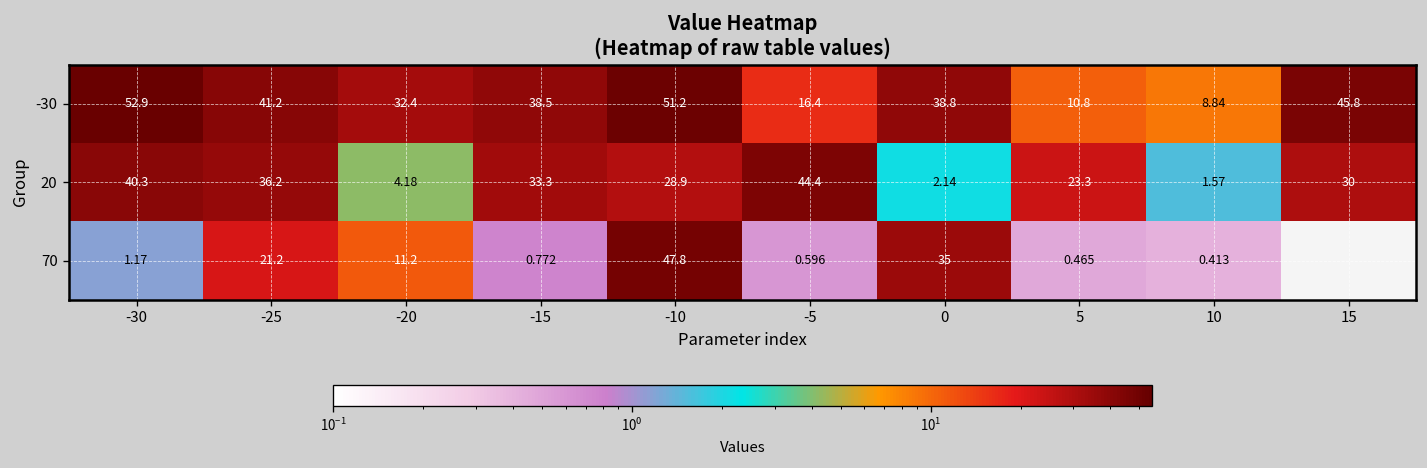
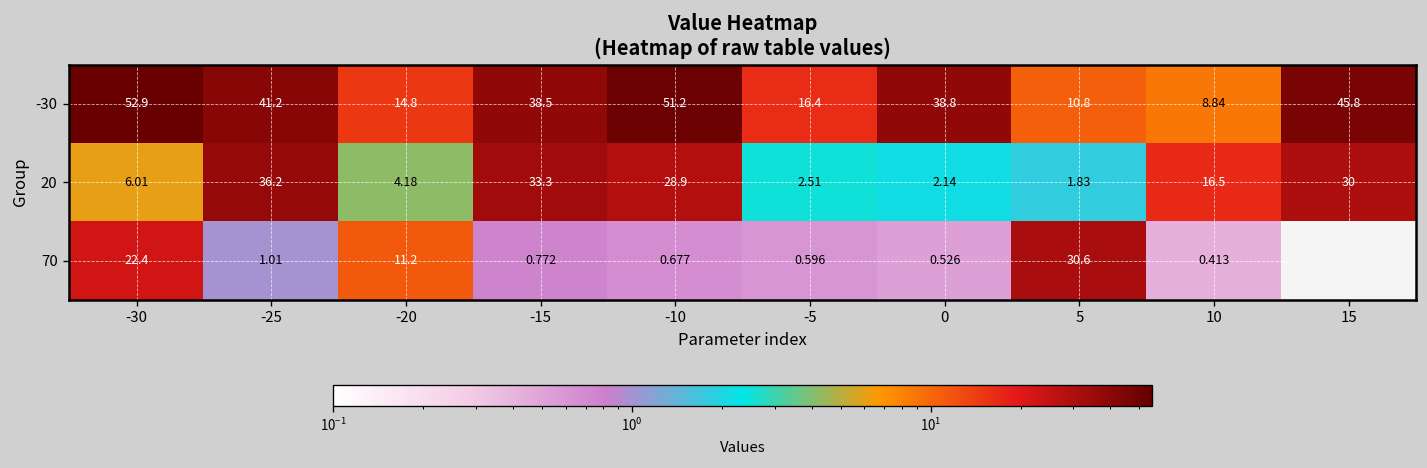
-30, -20: 32.4 -> 14.8
20, -30: 40.3 -> 6.01
20, -5: 44.4 -> 2.51
20, 5: 23.3 -> 1.83
20, 10: 1.57 -> 16.5
70, -30: 1.17 -> 22.4
70, -25: 21.2 -> 1.01
70, -10: 47.8 -> 0.677
70, 0: 35 -> 0.526
70, 5: 0.465 -> 30.6
